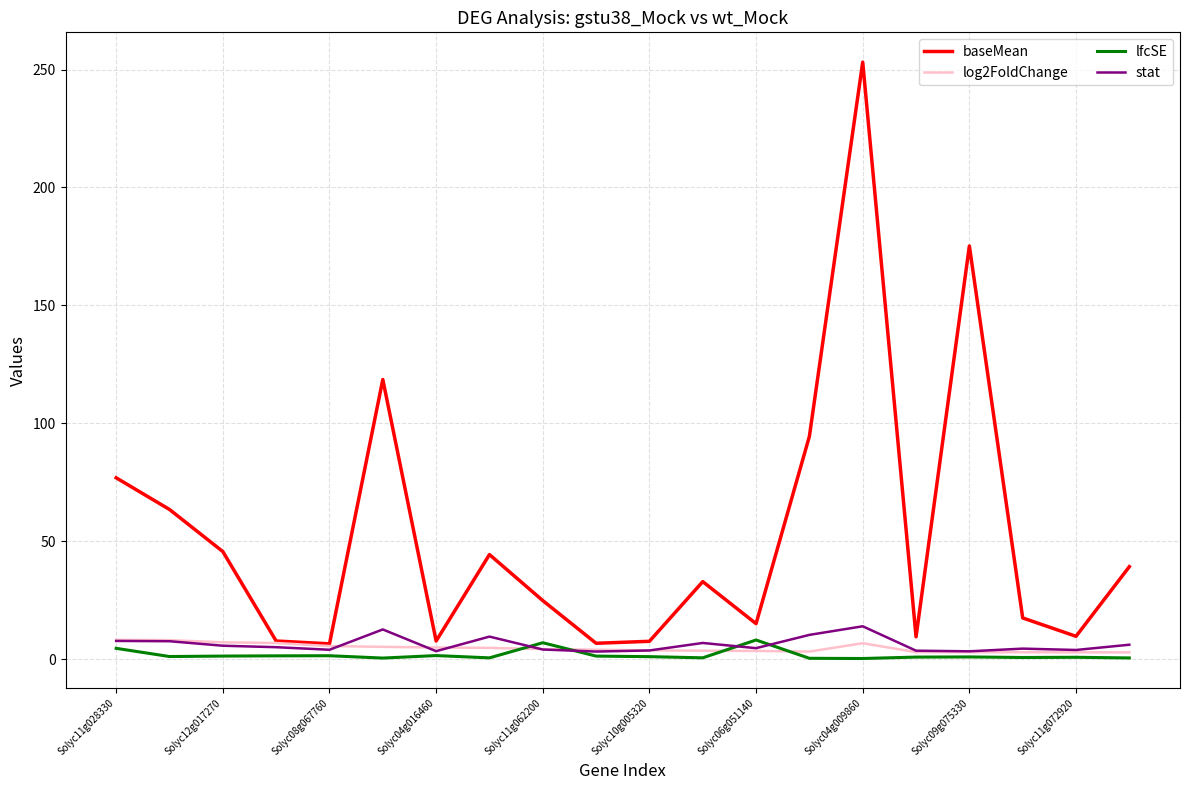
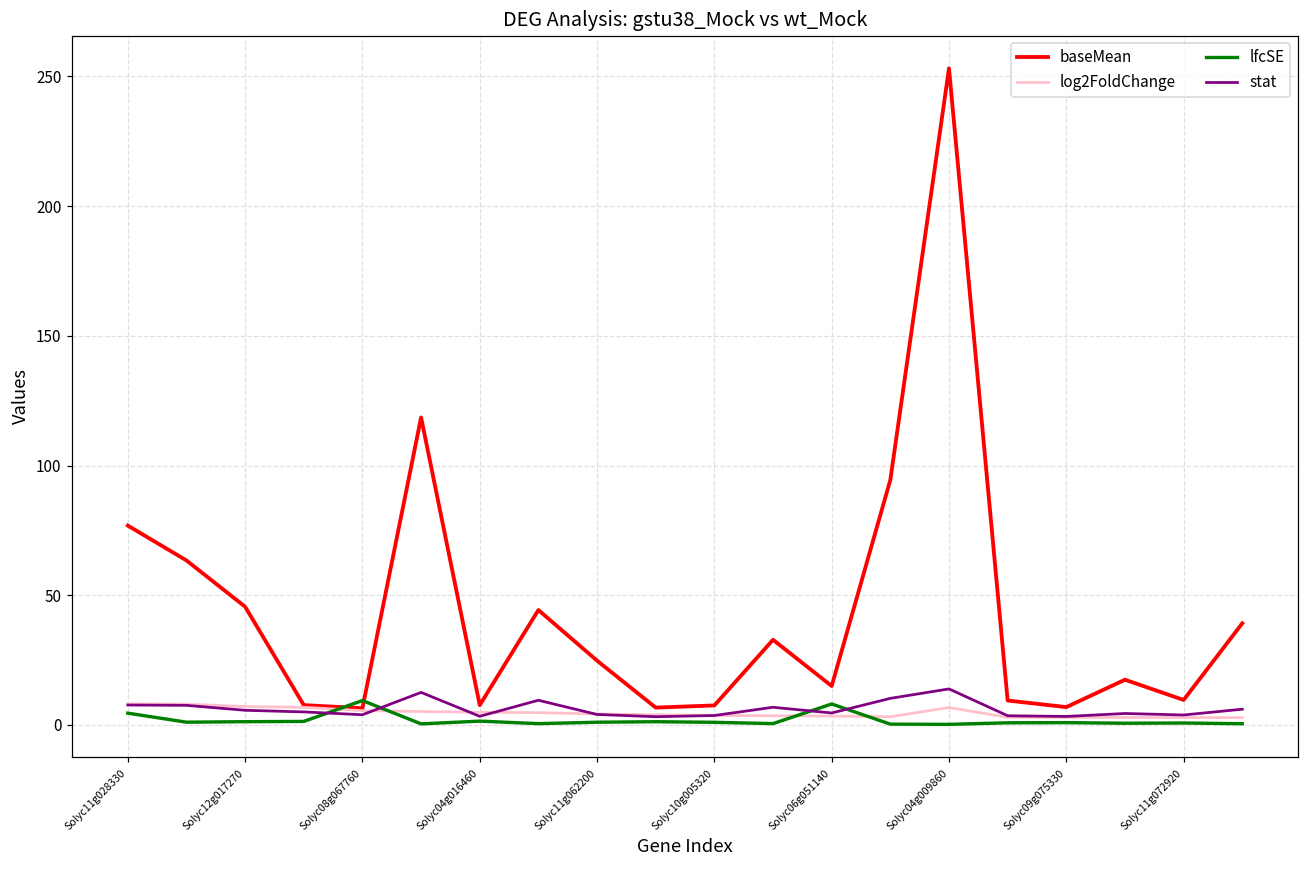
lfcSE, Solyc08g067760: 1 -> 9
lfcSE, Solyc11g062200: 7 -> 1
baseMean, Solyc09g075330: 175 -> 7
